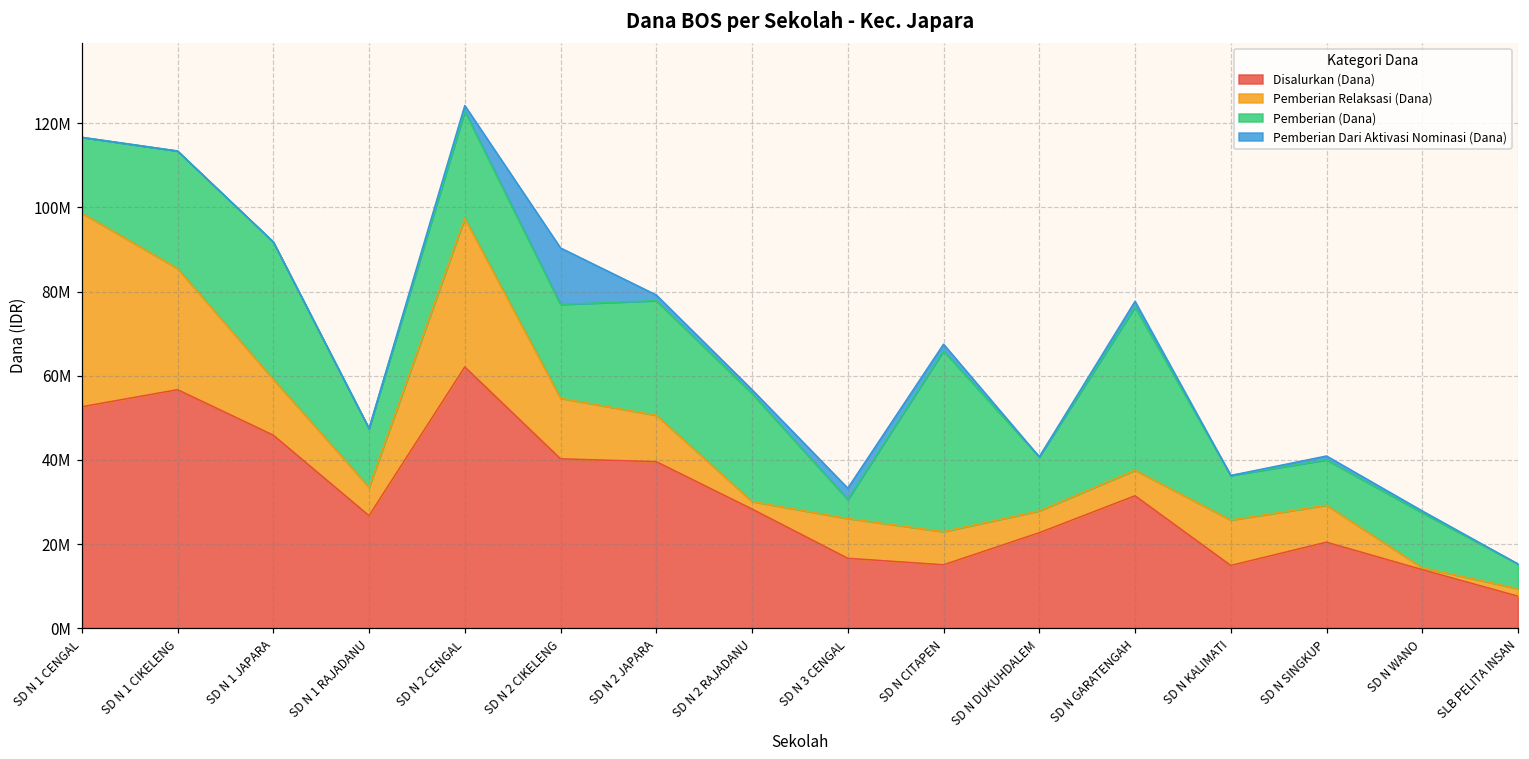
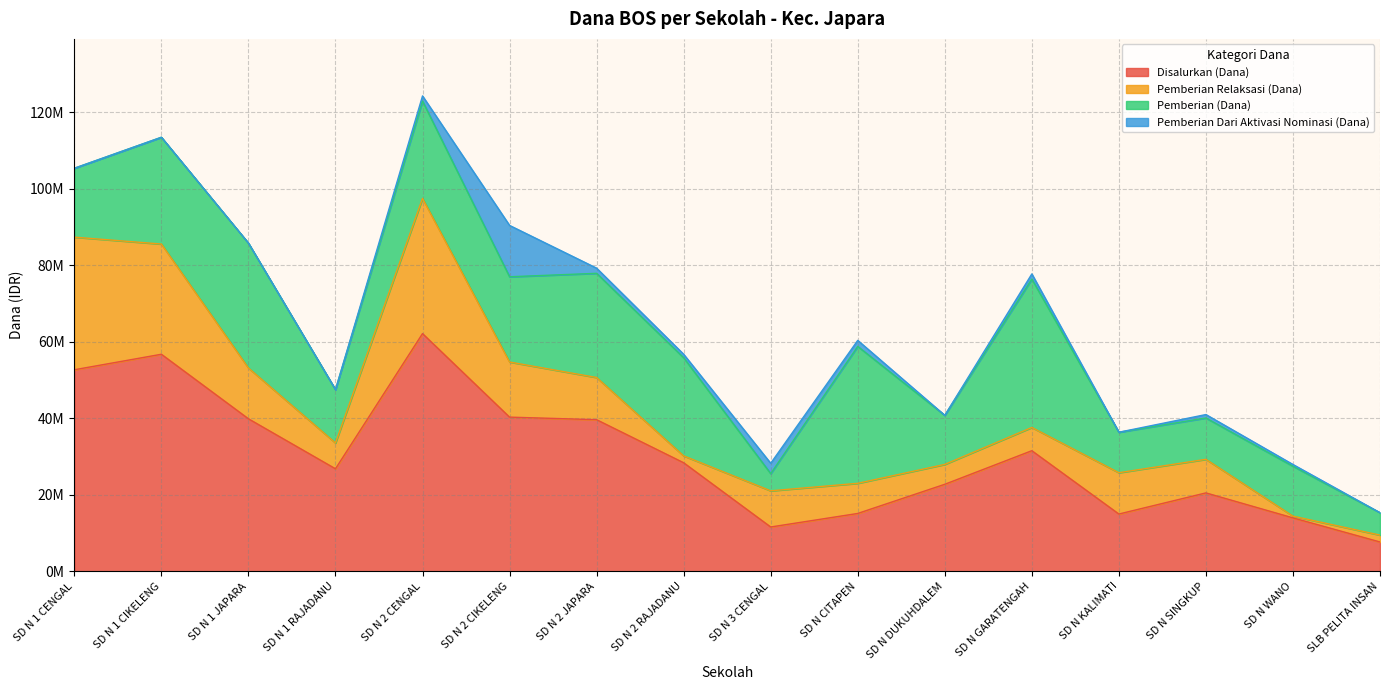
Pemberian Relaksasi (Dana), SD N 1 CENGAL: 46000000 -> 35000000
Disalurkan (Dana), SD N 1 JAPARA: 46000000 -> 40000000
Disalurkan (Dana), SD N 3 CENGAL: 17000000 -> 12000000
Pemberian (Dana), SD N CITAPEN: 43000000 -> 36000000
